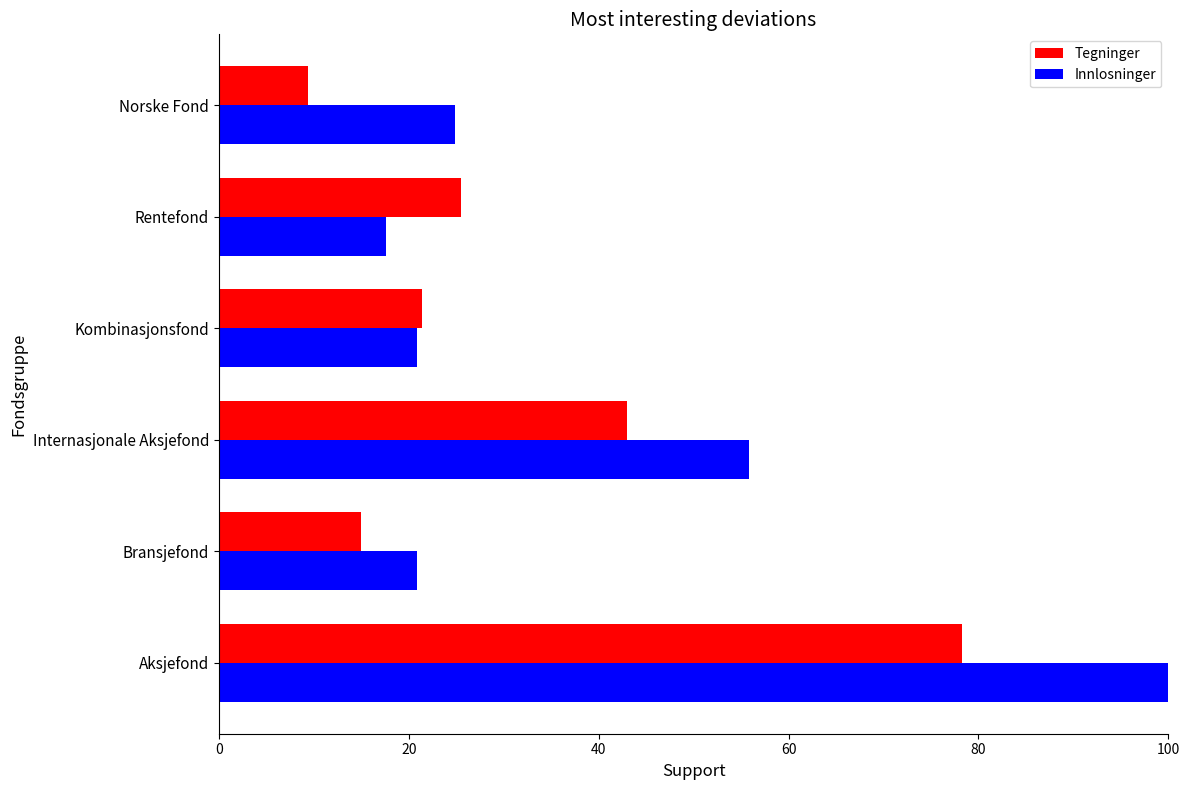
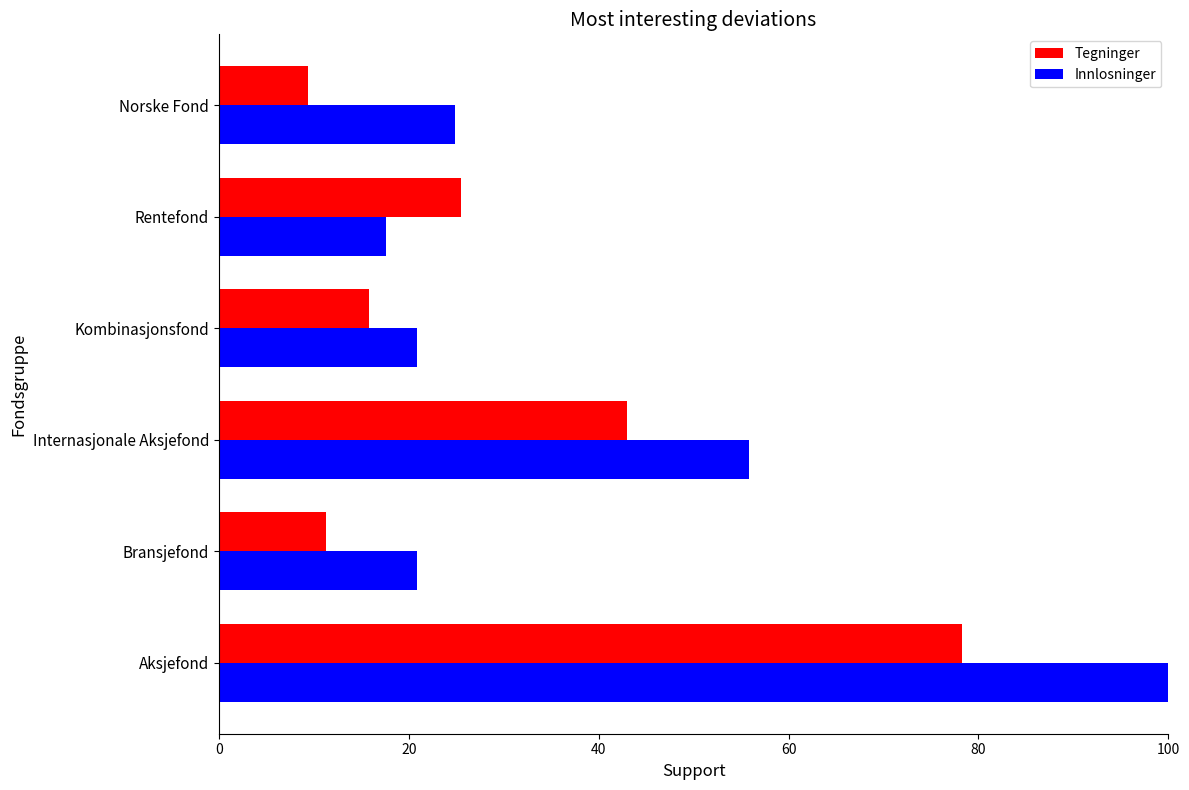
Tegninger, Kombinasjonsfond: 21 -> 16
Tegninger, Bransjefond: 15 -> 11
